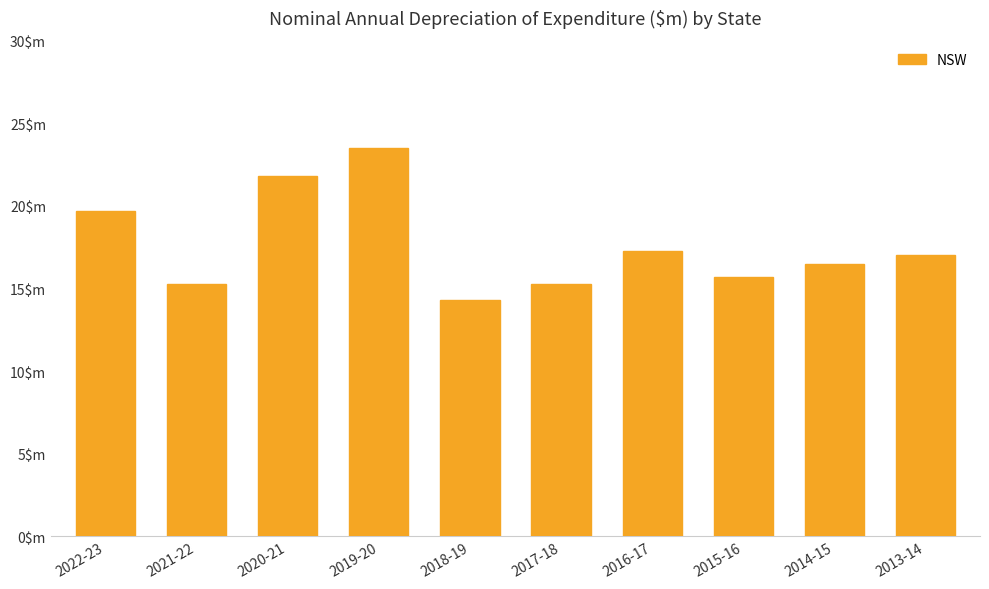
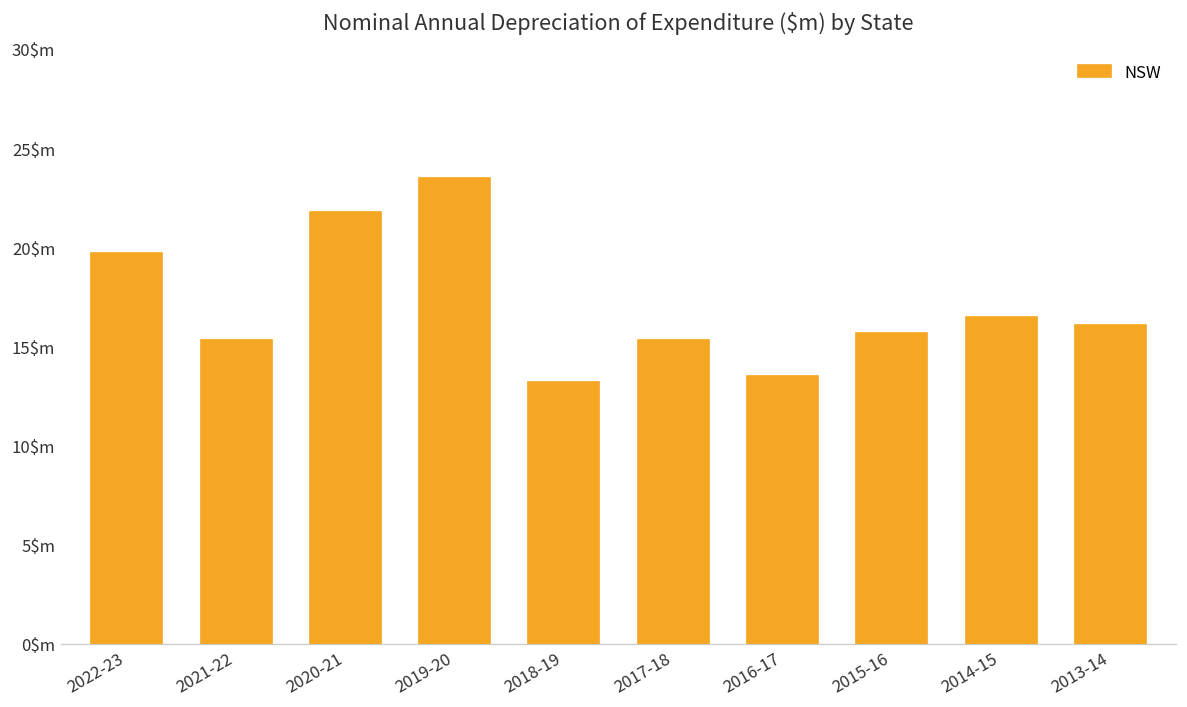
2018-19: 14.3$m -> 13.2$m
2016-17: 17.3$m -> 13.5$m
2013-14: 17.0$m -> 16.1$m
